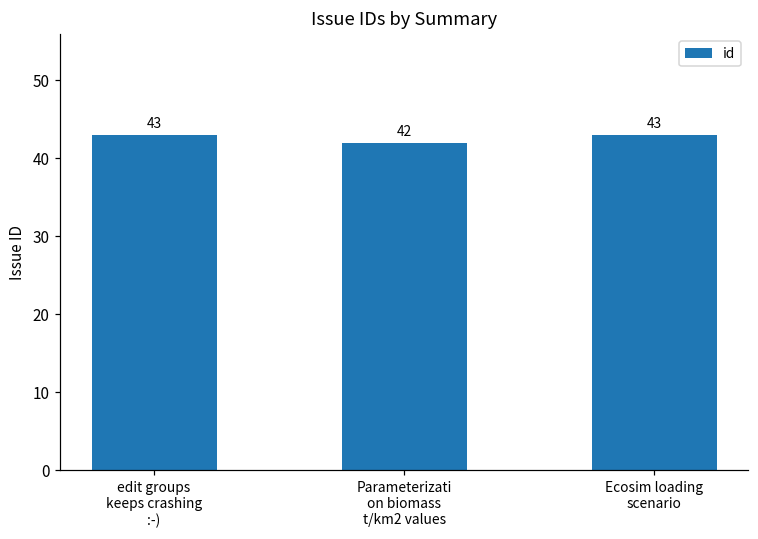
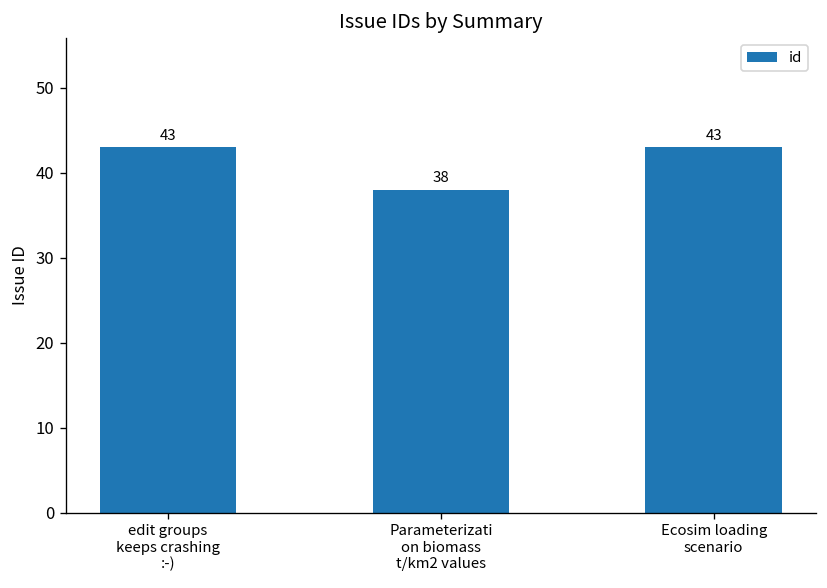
Parameterizati on biomass t/km2 values: 42 -> 38
